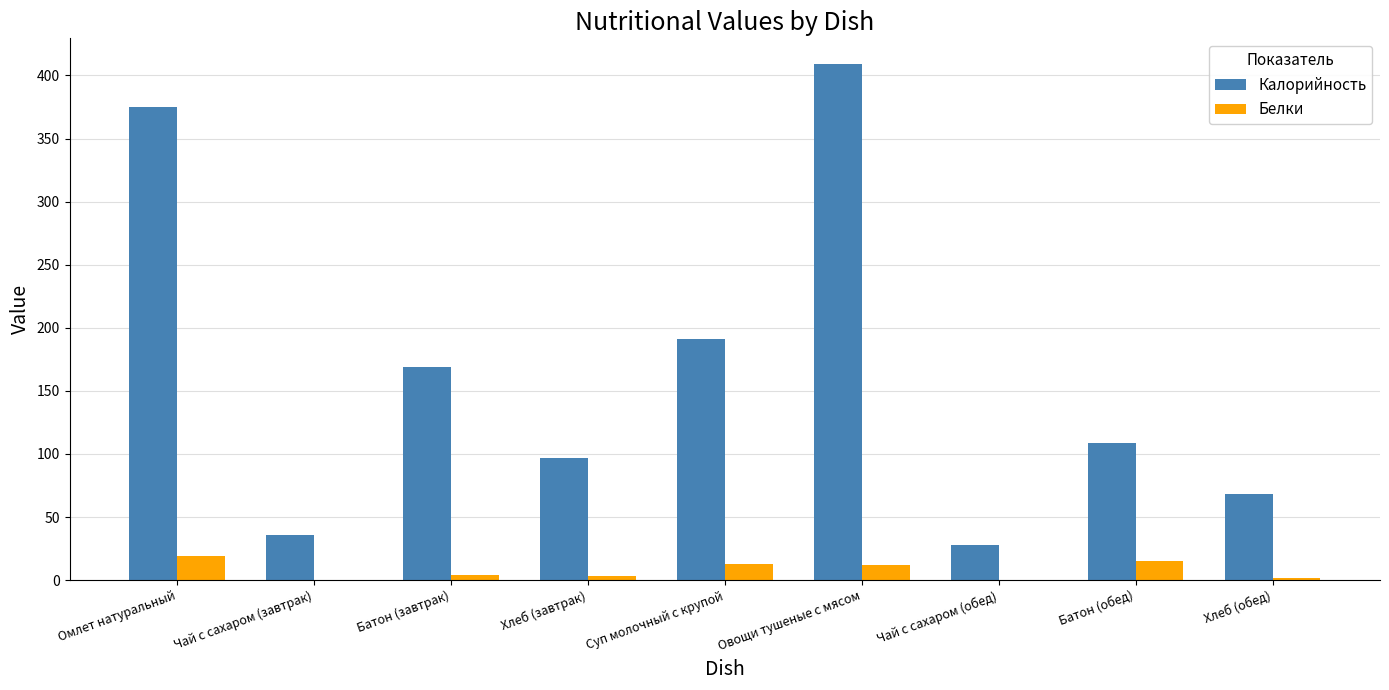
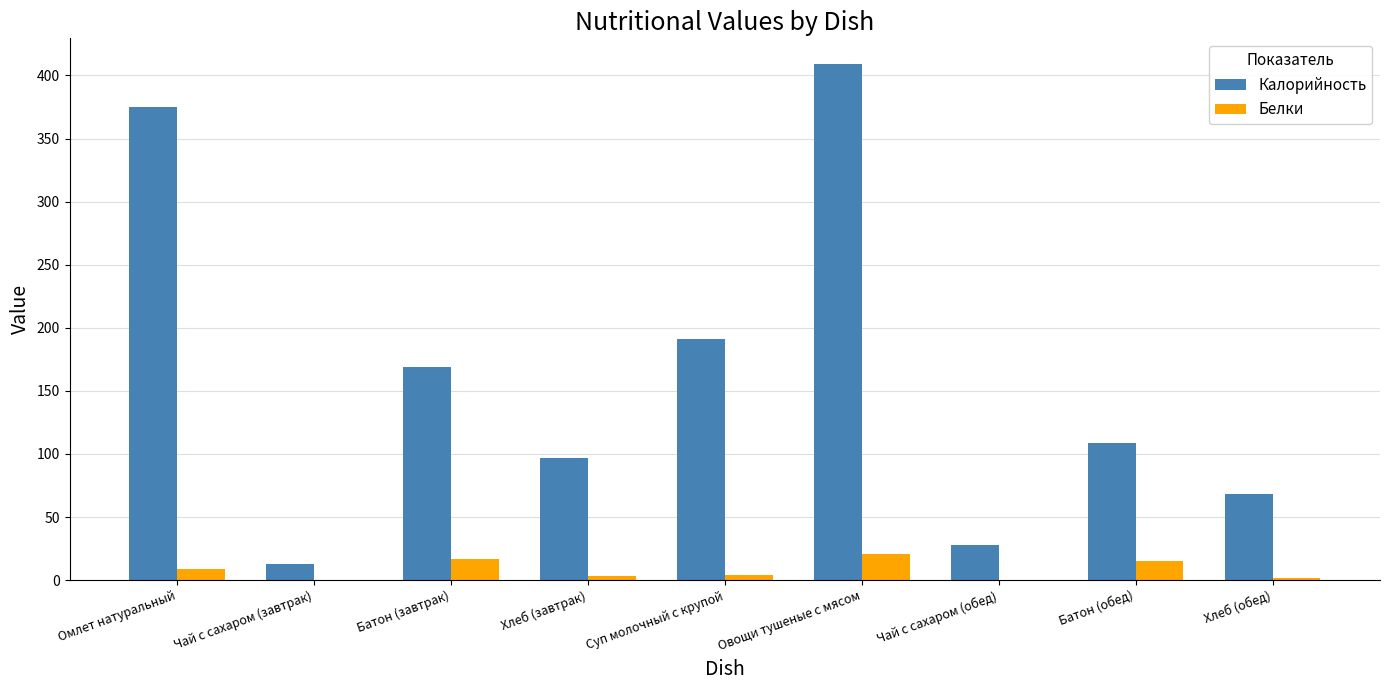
Белки, Омлет натуральный: 19 -> 9
Калорийность, Чай с сахаром (завтрак): 36 -> 13
Белки, Батон (завтрак): 4 -> 17
Белки, Суп молочный с крупой: 13 -> 4
Белки, Овощи тушеные с мясом: 12 -> 21
